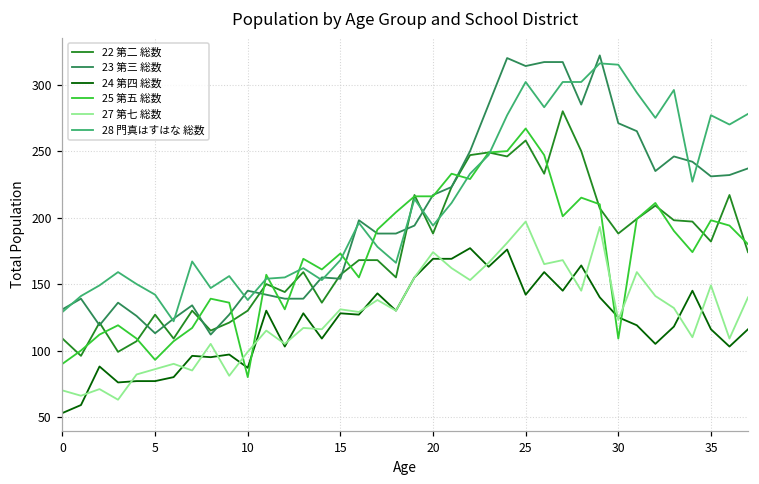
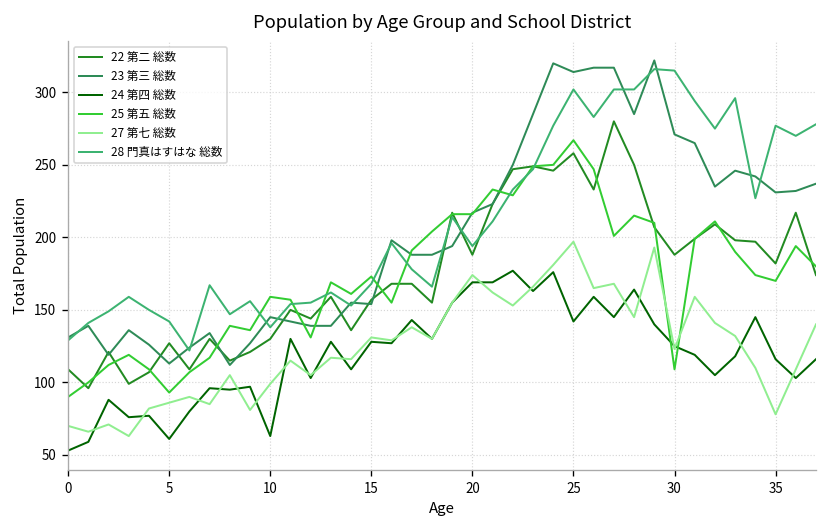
24 第四 総数, 5: 77 -> 61
24 第四 総数, 10: 87 -> 63
25 第五 総数, 10: 80 -> 159
25 第五 総数, 35: 198 -> 170
27 第七 総数, 35: 149 -> 78
